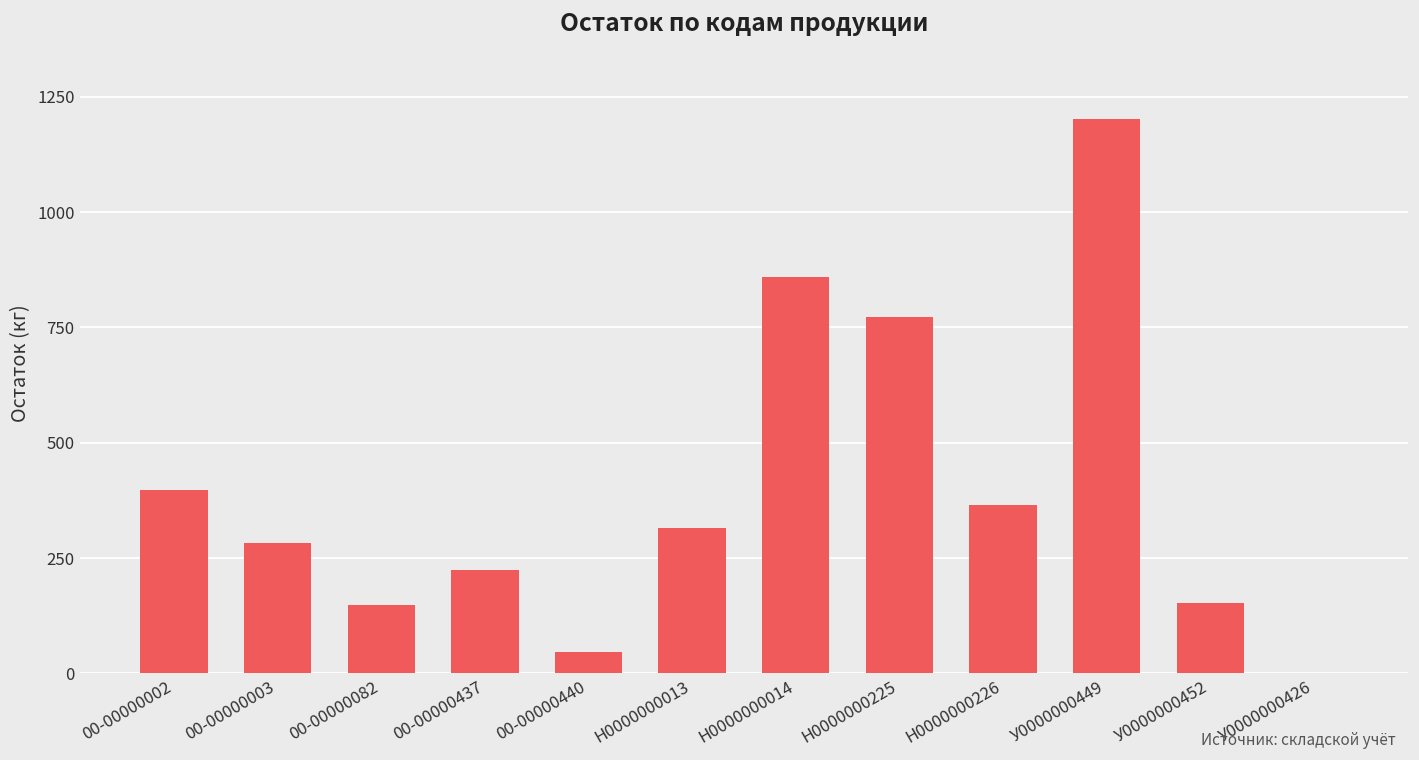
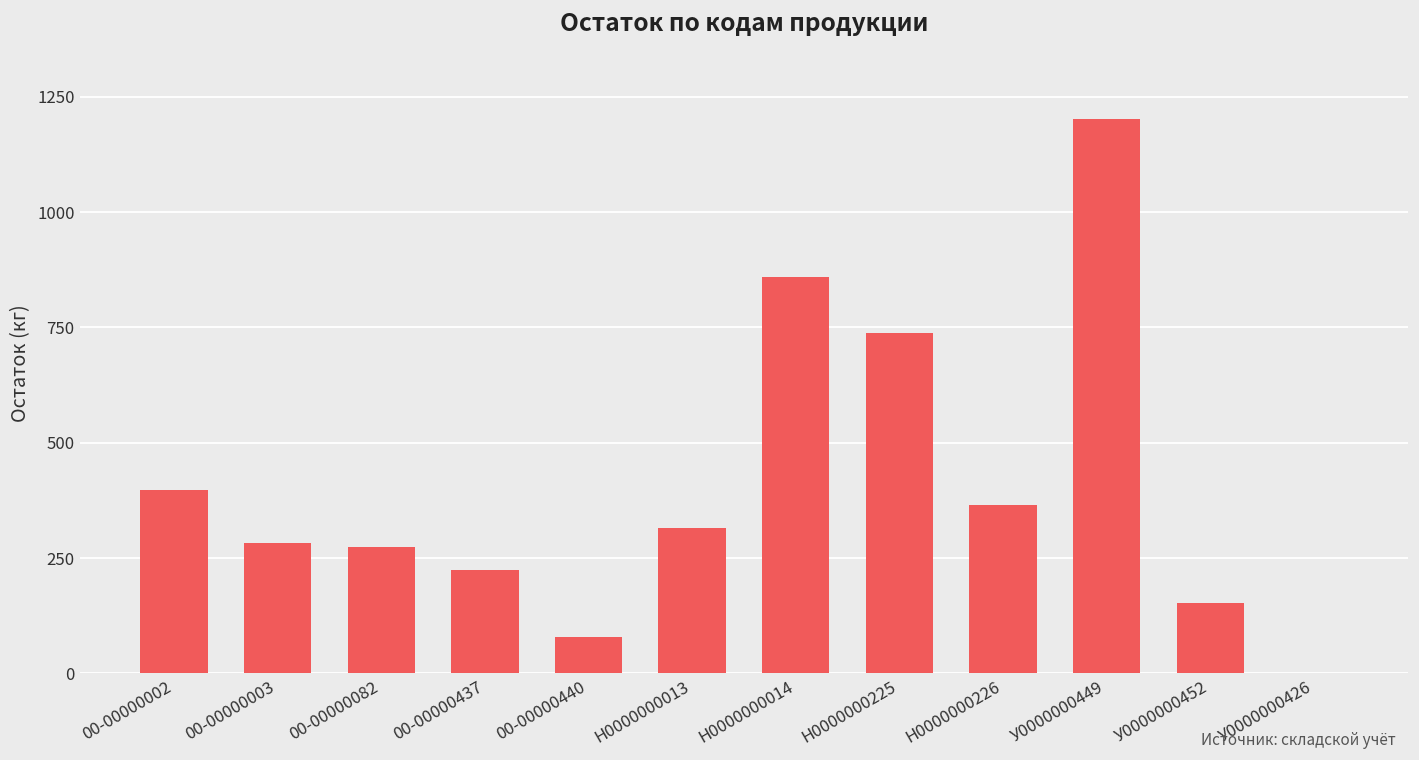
00-00000082: 150 -> 270
00-00000440: 50 -> 80
Н0000000225: 770 -> 740
